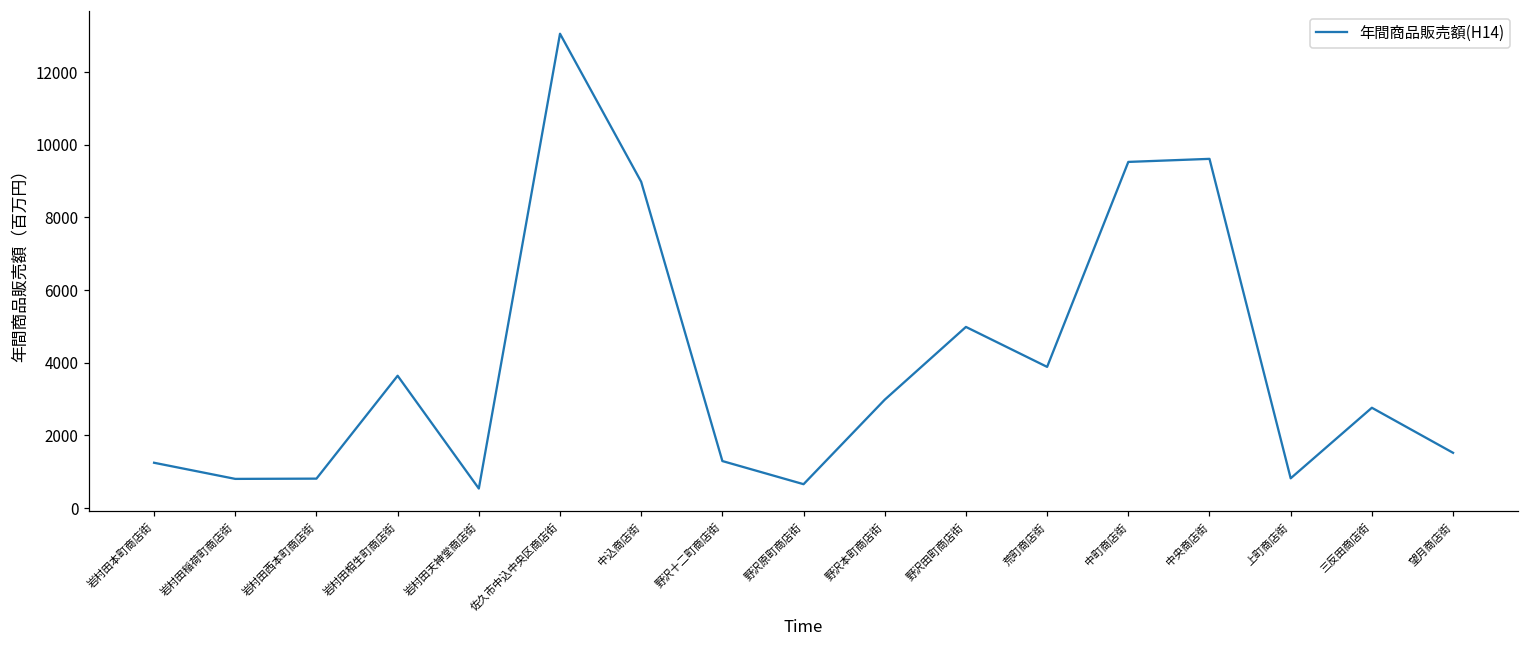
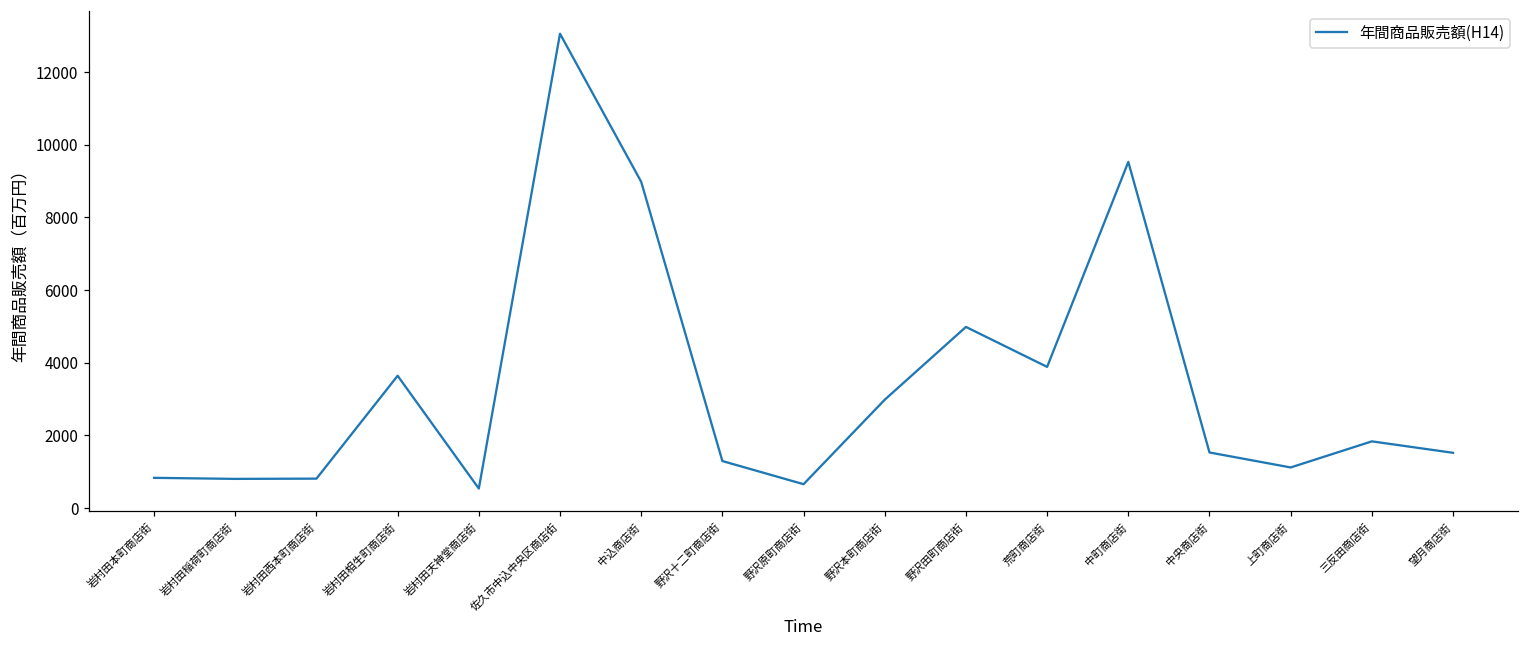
岩村田本町商店街: 1200 -> 800
中央商店街: 9600 -> 1500
上町商店街: 800 -> 1100
三反田商店街: 2800 -> 1800
